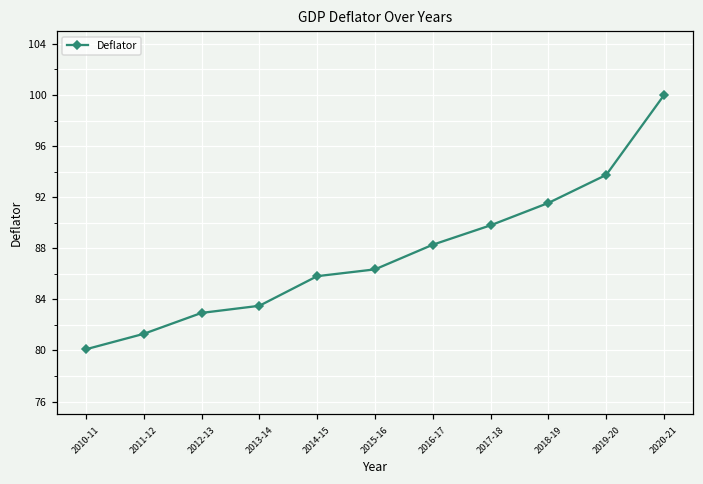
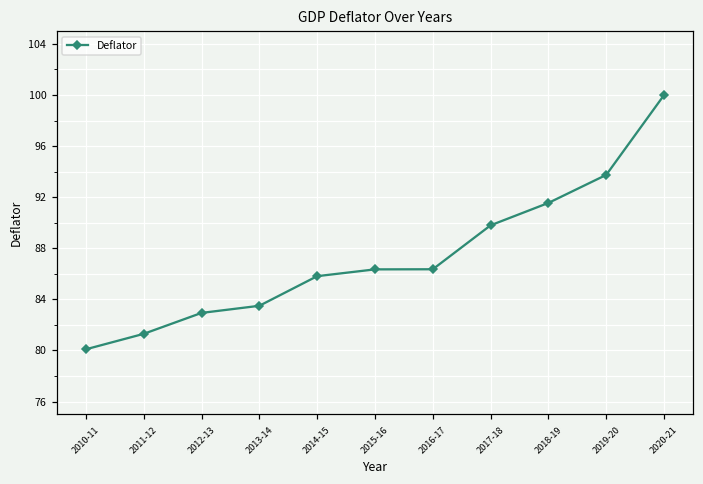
2016-17: 88.3 -> 86.4
